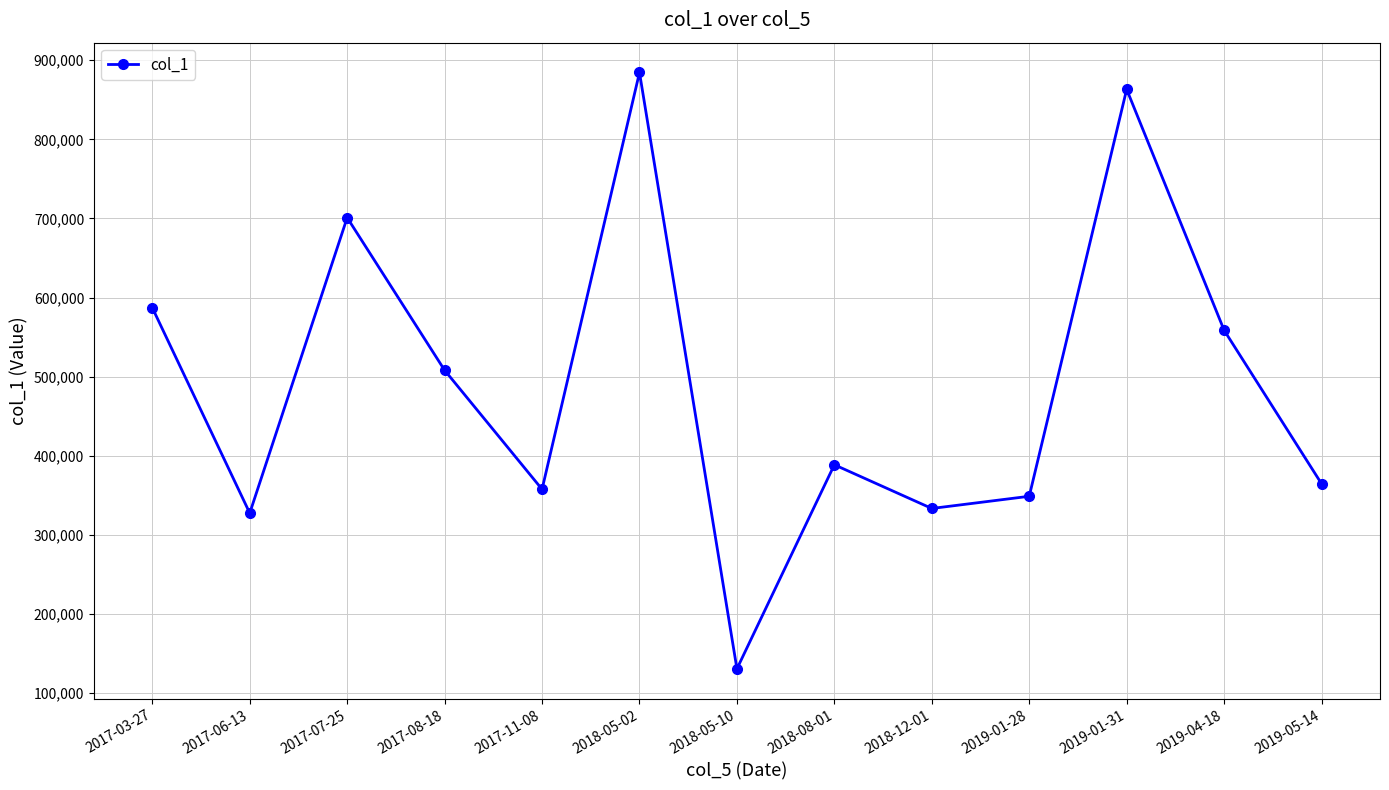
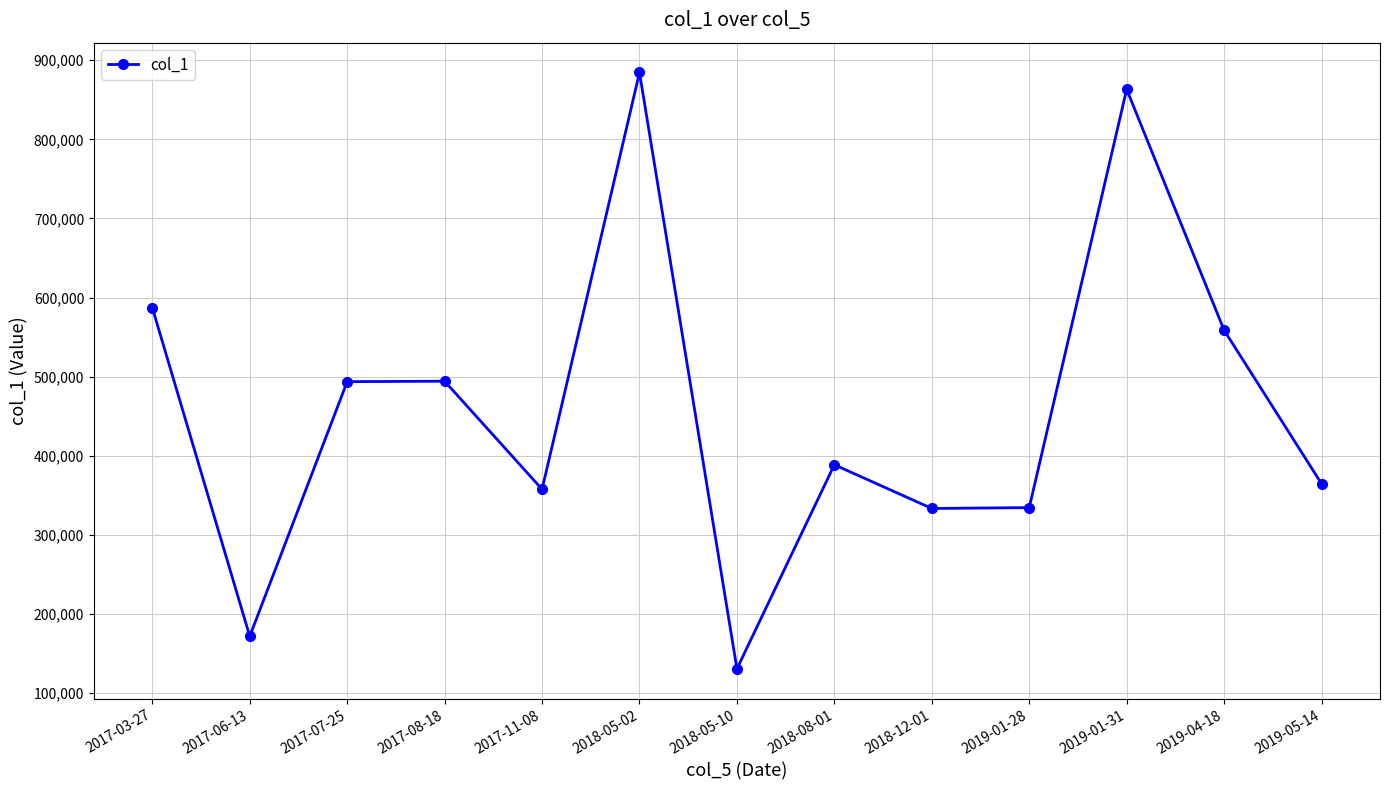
2017-06-13: 330,000 -> 170,000
2017-07-25: 700,000 -> 490,000
2017-08-18: 510,000 -> 490,000
2019-01-28: 350,000 -> 330,000
